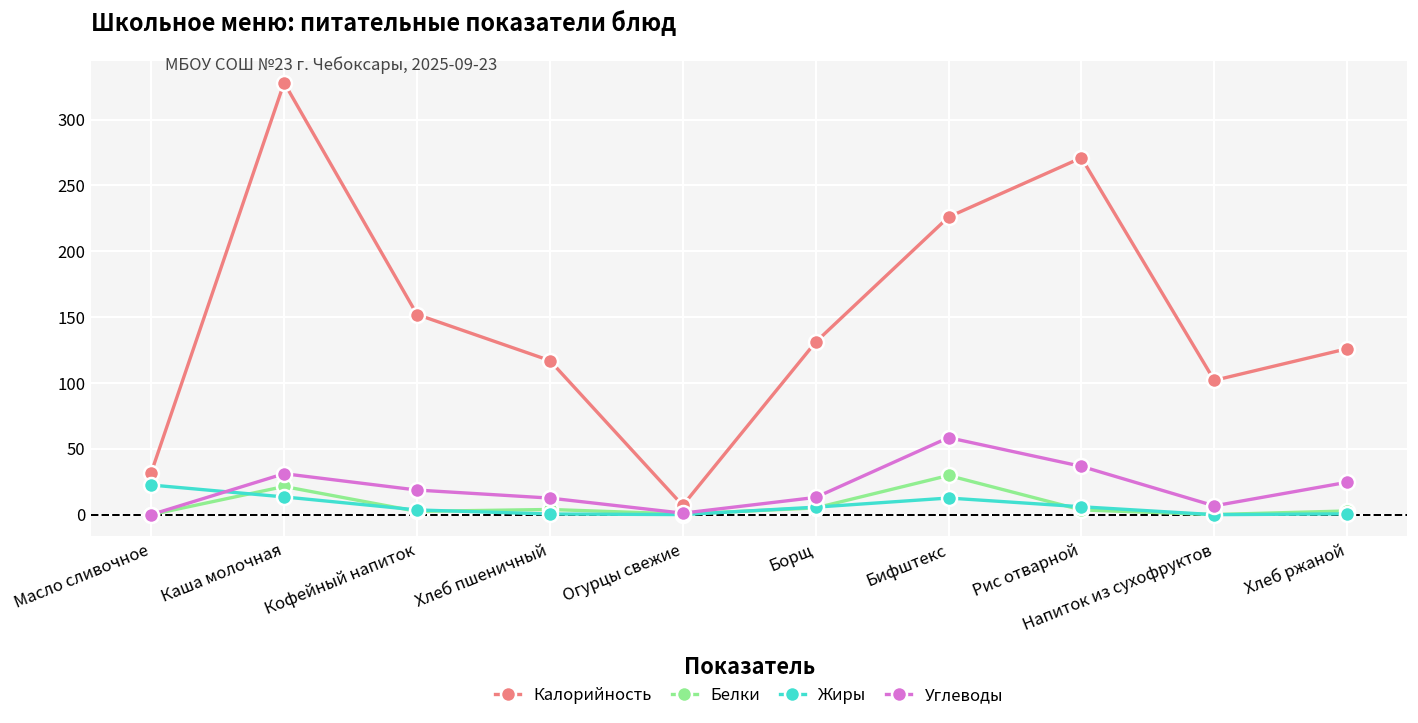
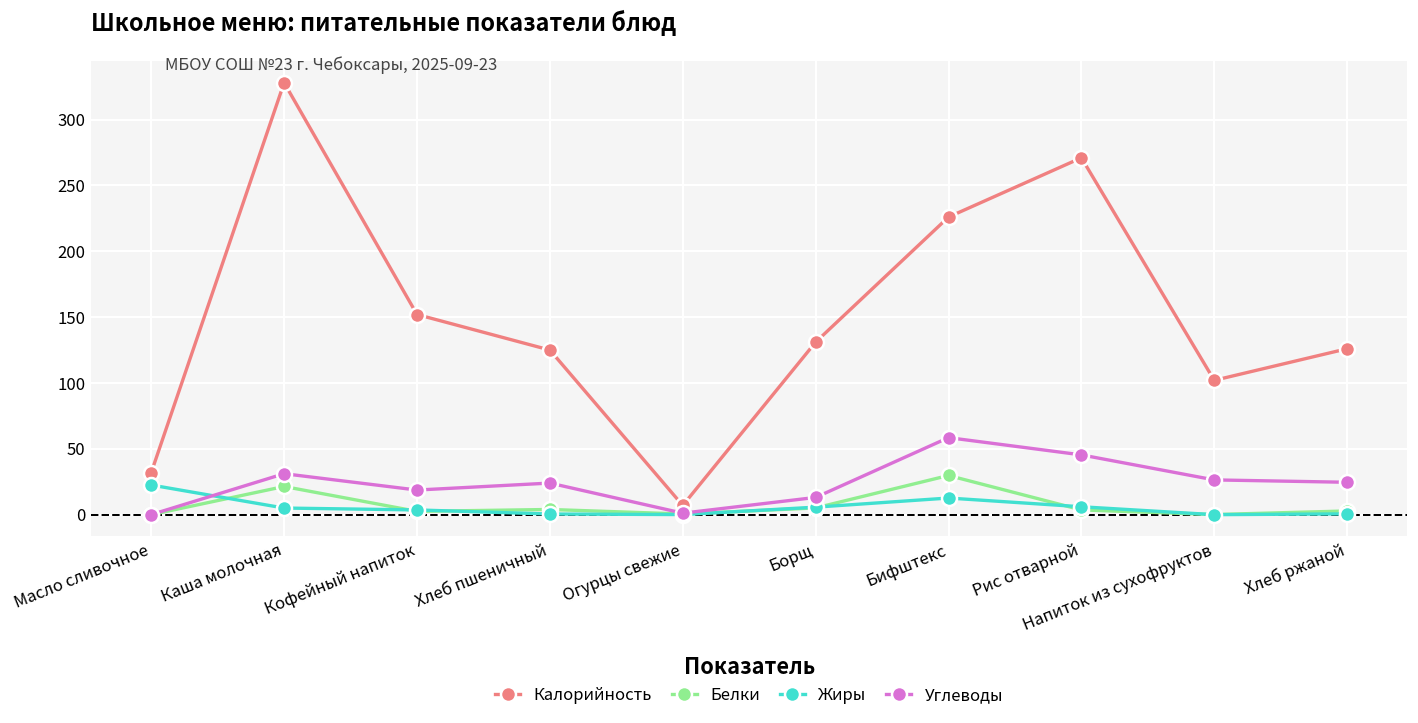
Жиры, Каша молочная: 13 -> 5
Калорийность, Хлеб пшеничный: 117 -> 125
Углеводы, Хлеб пшеничный: 13 -> 24
Углеводы, Рис отварной: 37 -> 45
Углеводы, Напиток из сухофруктов: 7 -> 26
